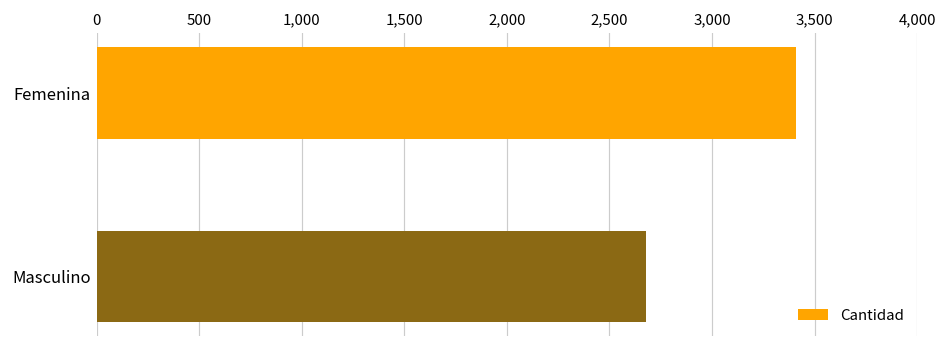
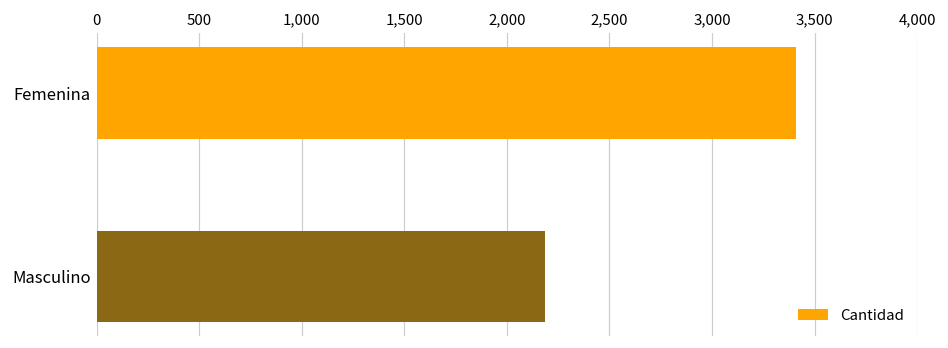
Masculino: 2,680 -> 2,180
